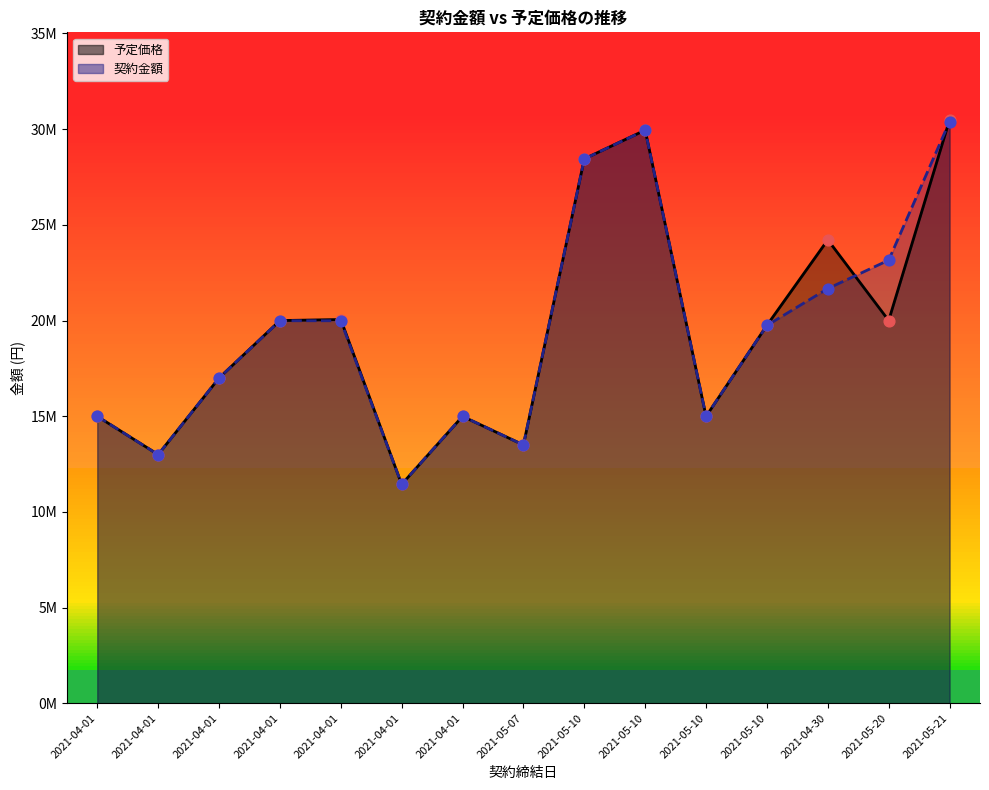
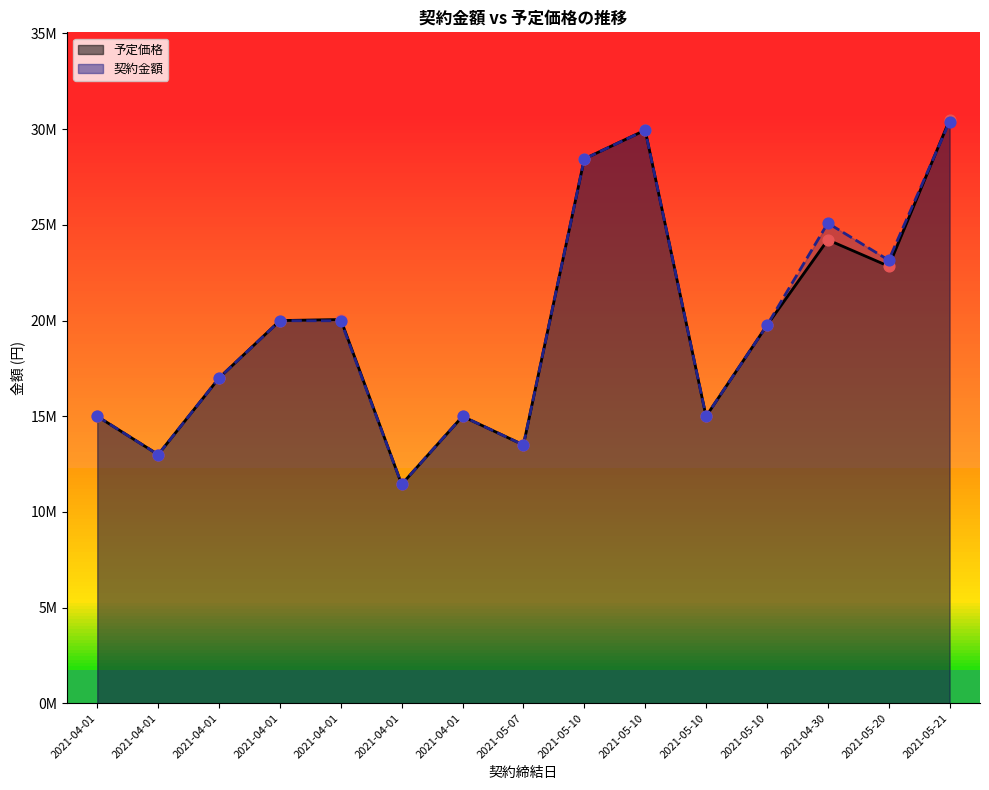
契約金額, 2021-04-30: 21700000 -> 25100000
予定価格, 2021-05-20: 20000000 -> 22800000
